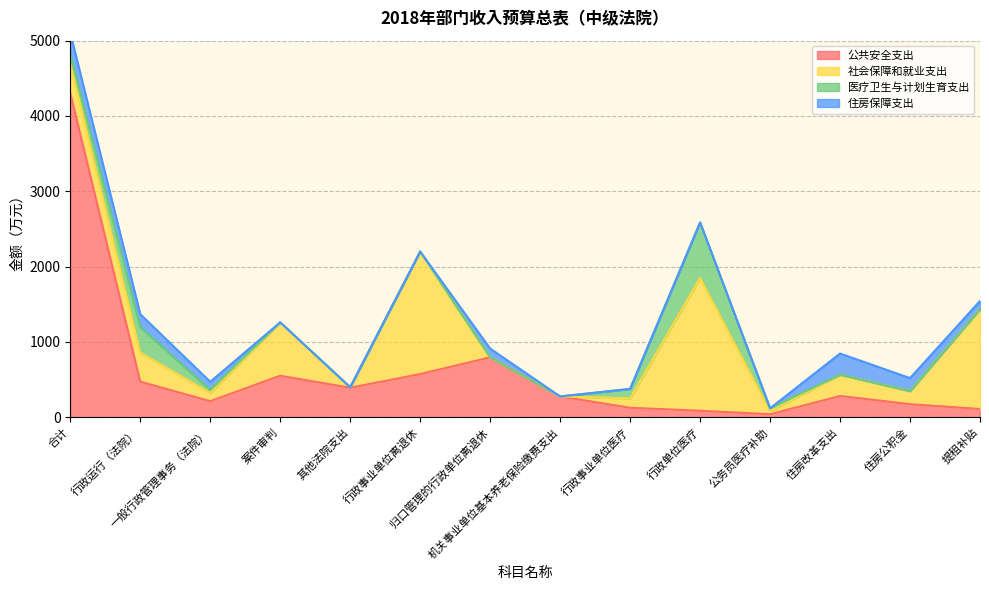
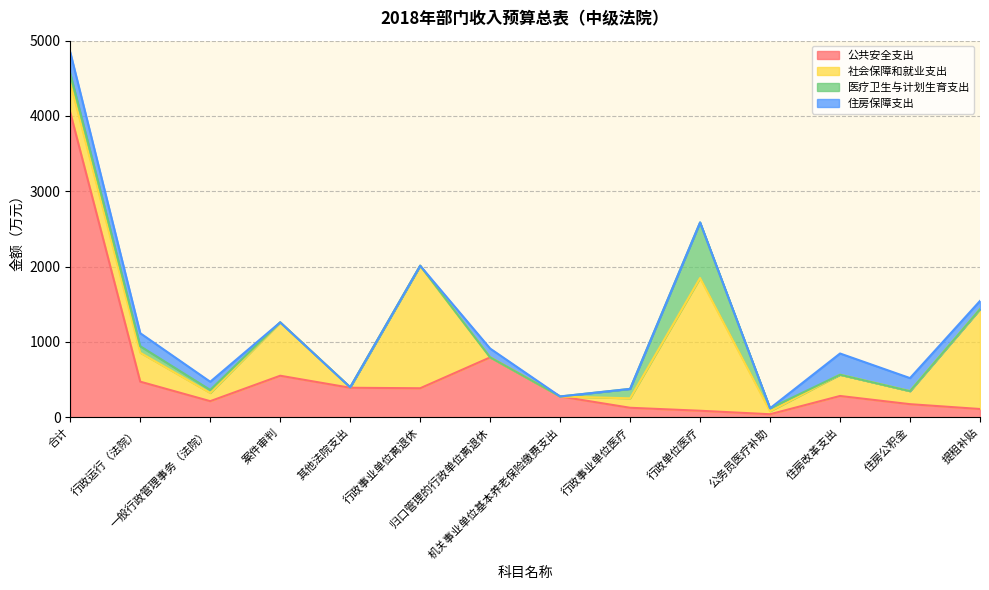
公共安全支出, 合计: 4300 -> 4000
医疗卫生与计划生育支出, 行政运行（法院）: 300 -> 100
公共安全支出, 行政事业单位离退休: 600 -> 400
